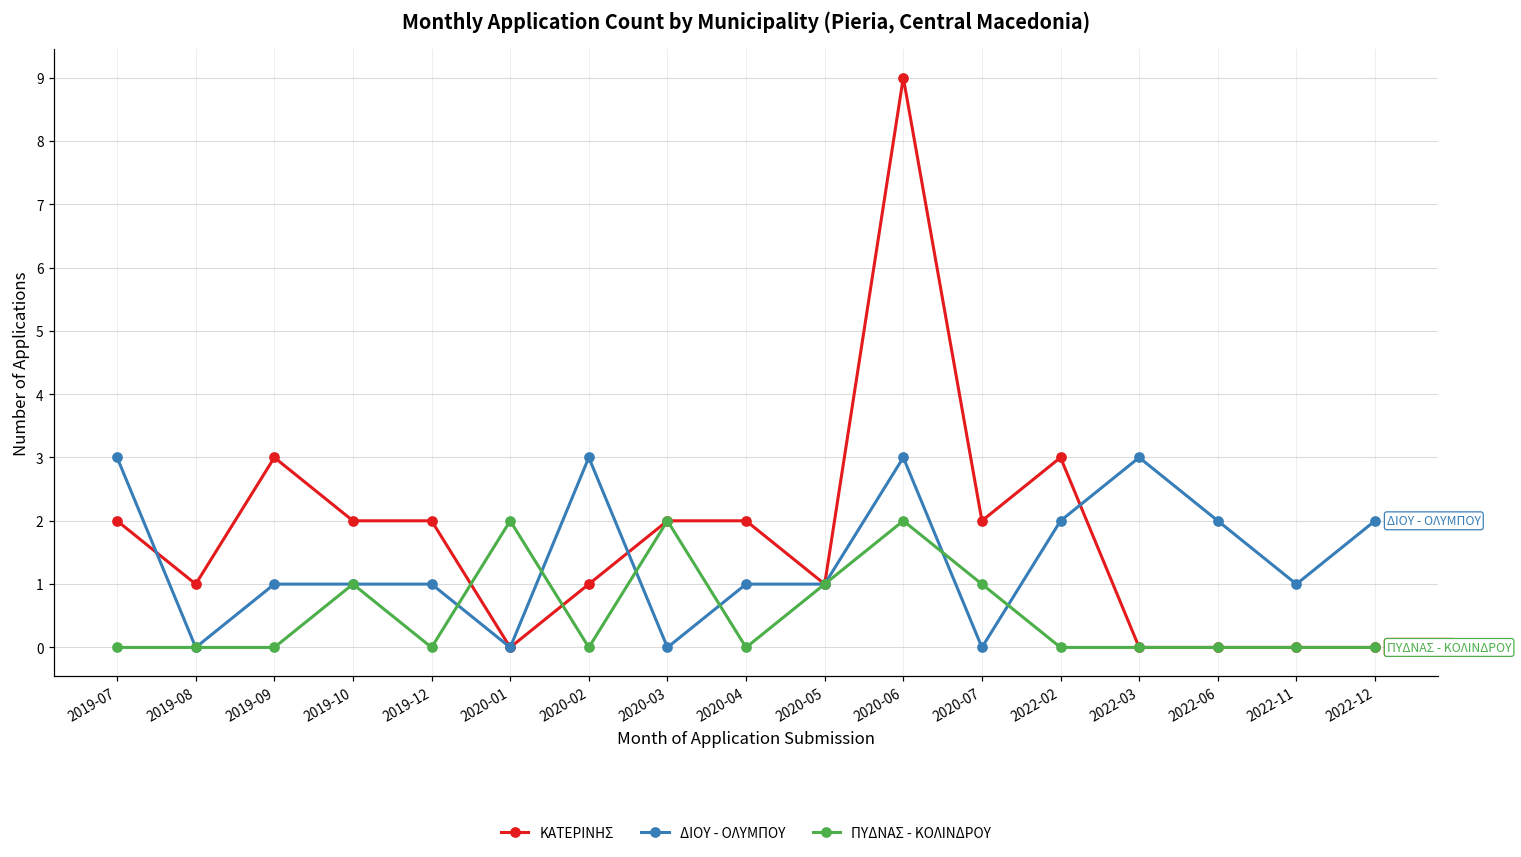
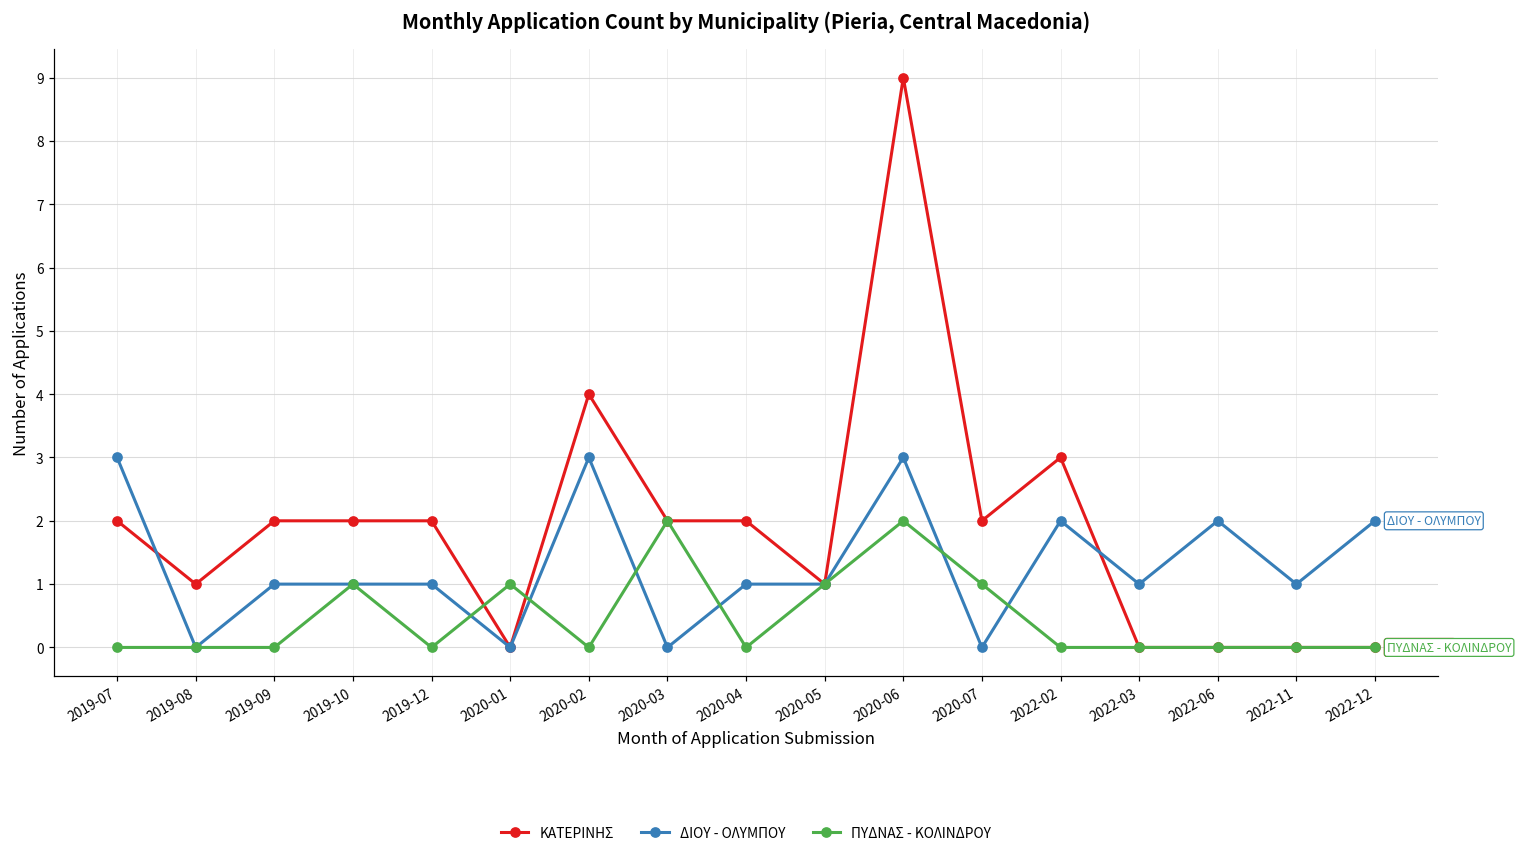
ΚΑΤΕΡΙΝΗΣ, 2019-09: 3 -> 2
ΠΥΔΝΑΣ - ΚΟΛΙΝΔΡΟΥ, 2020-01: 2 -> 1
ΚΑΤΕΡΙΝΗΣ, 2020-02: 1 -> 4
ΔΙΟΥ - ΟΛΥΜΠΟΥ, 2022-03: 3 -> 1
